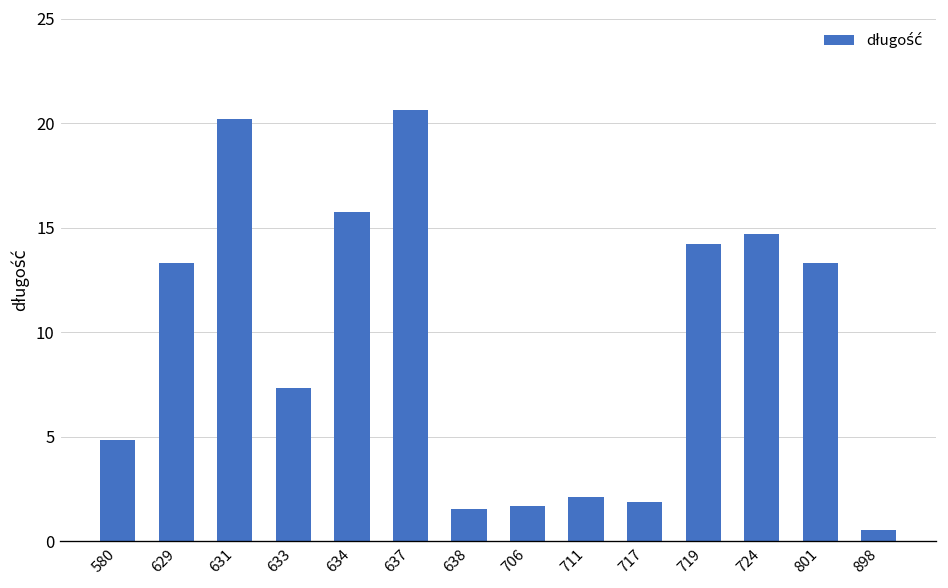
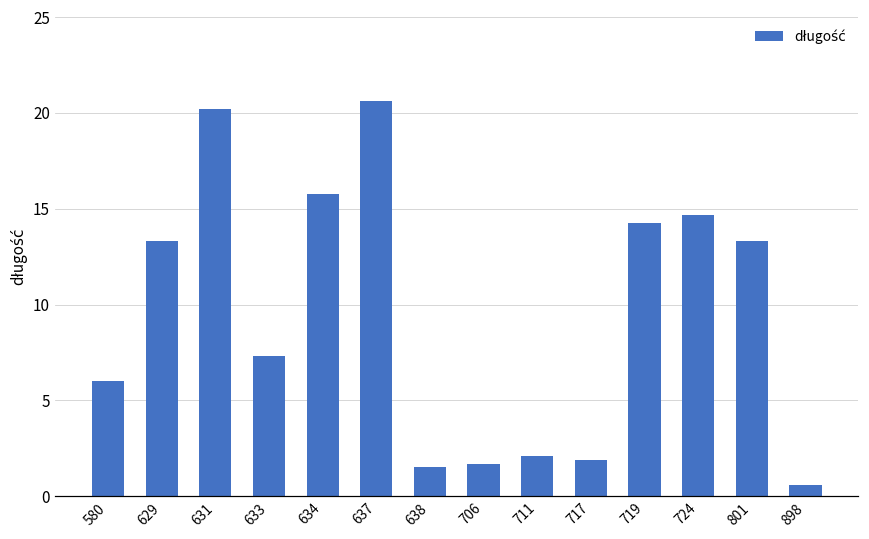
580: 4.9 -> 6.0
